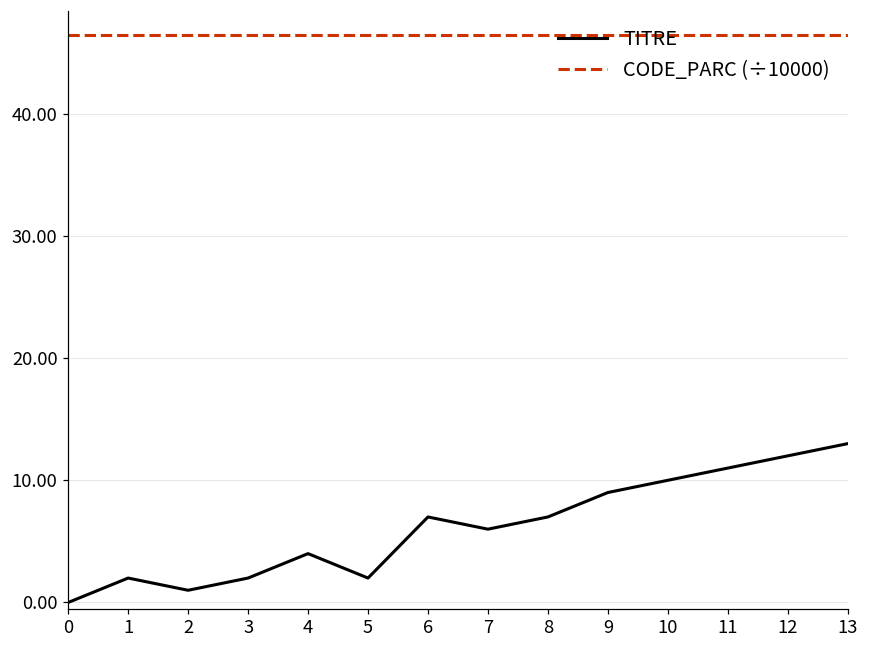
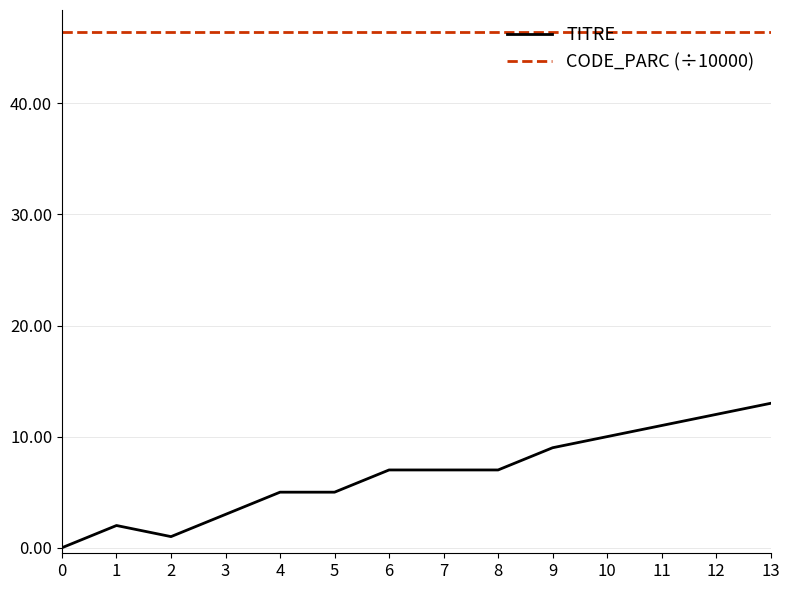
TITRE, 3: 2 -> 3
TITRE, 4: 4 -> 5
TITRE, 5: 2 -> 5
TITRE, 7: 6 -> 7
